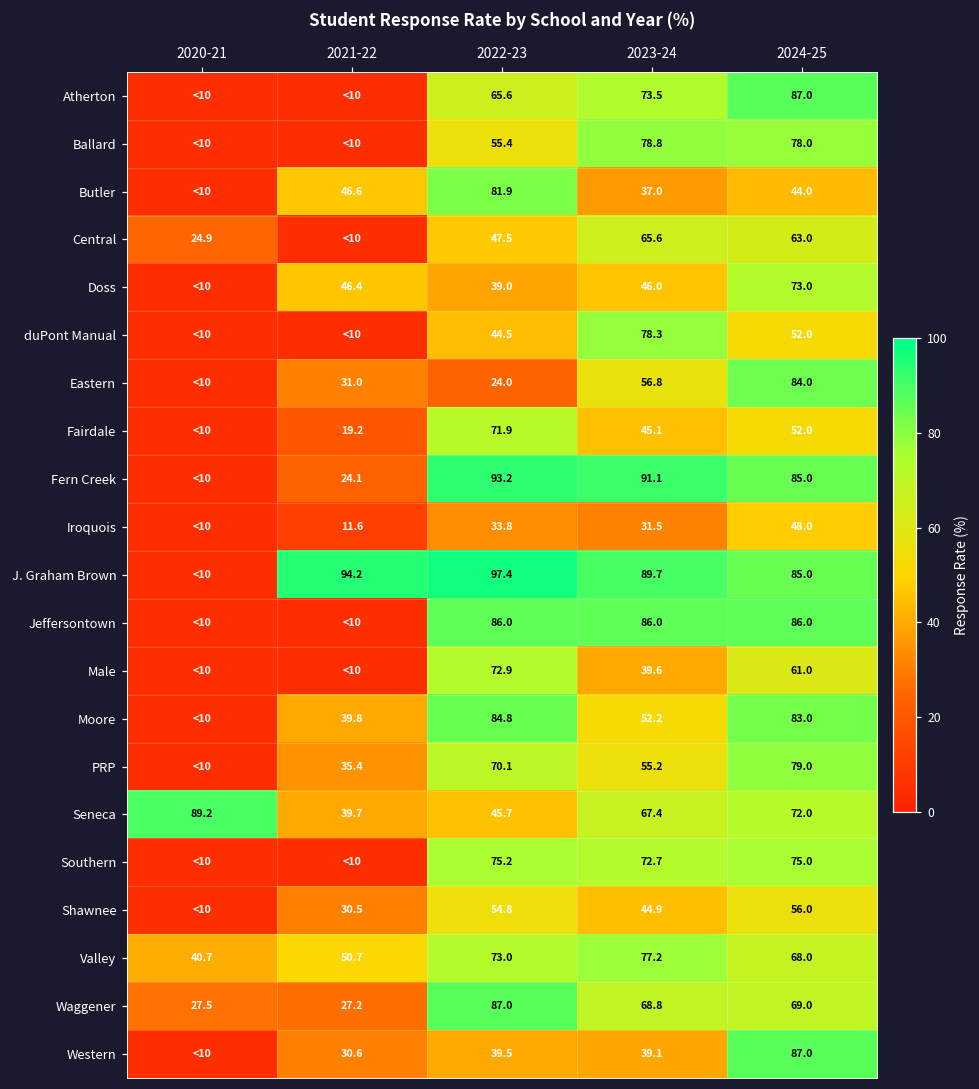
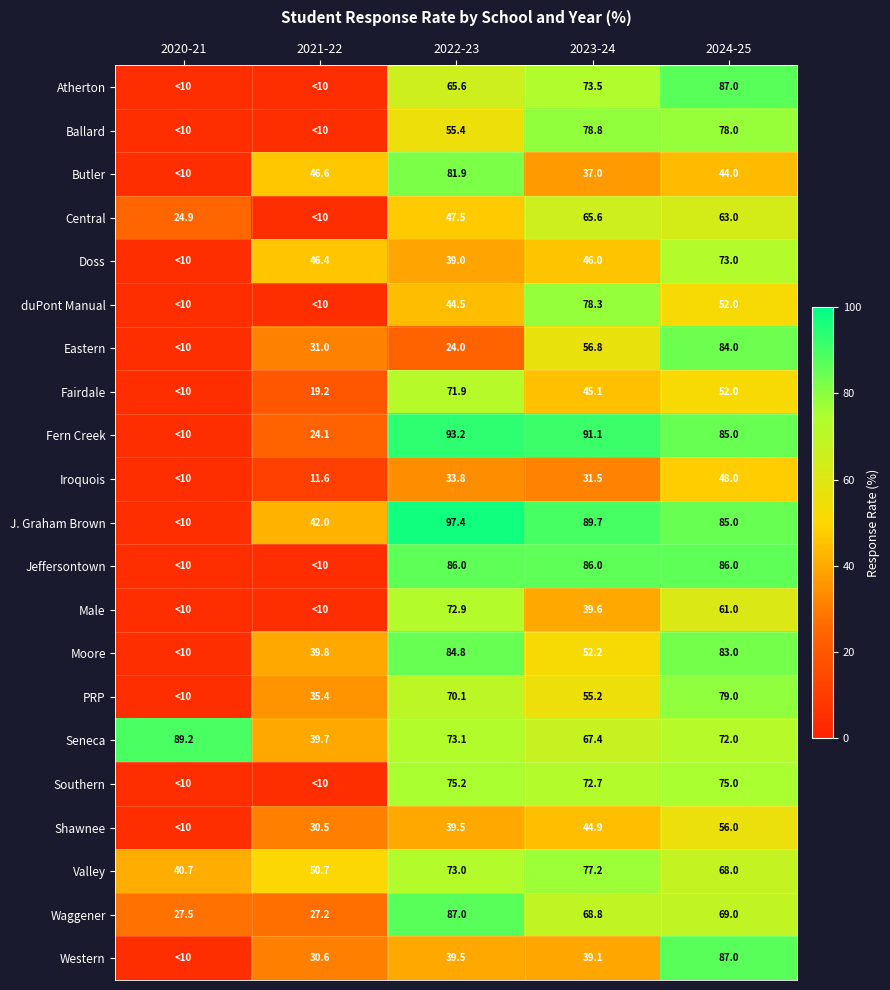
J. Graham Brown, 2021-22: 94.2 -> 42.0
Seneca, 2022-23: 45.7 -> 73.1
Shawnee, 2022-23: 54.8 -> 39.5
